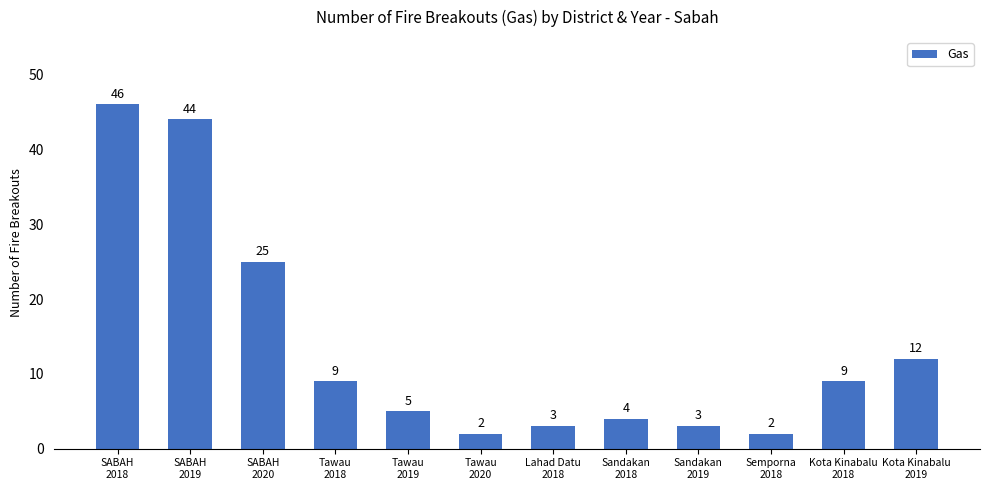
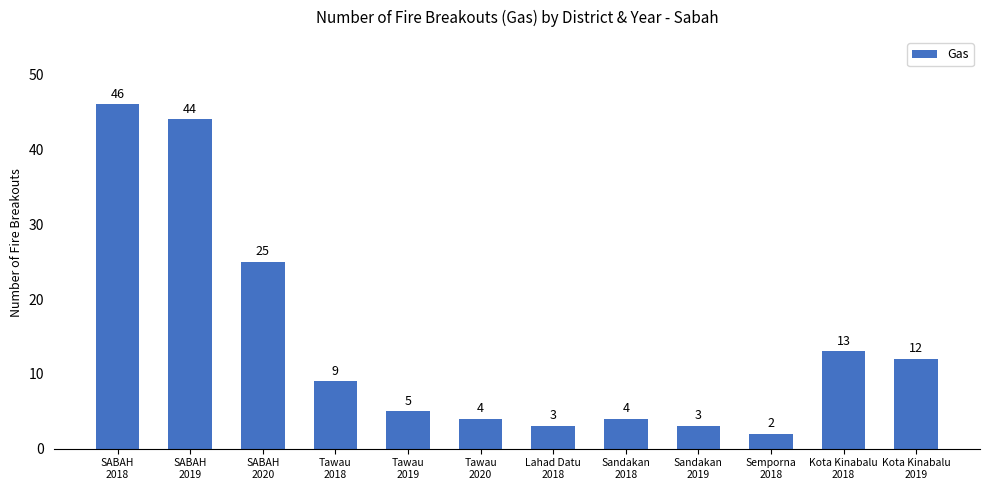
Tawau 2020: 2 -> 4
Kota Kinabalu 2018: 9 -> 13
